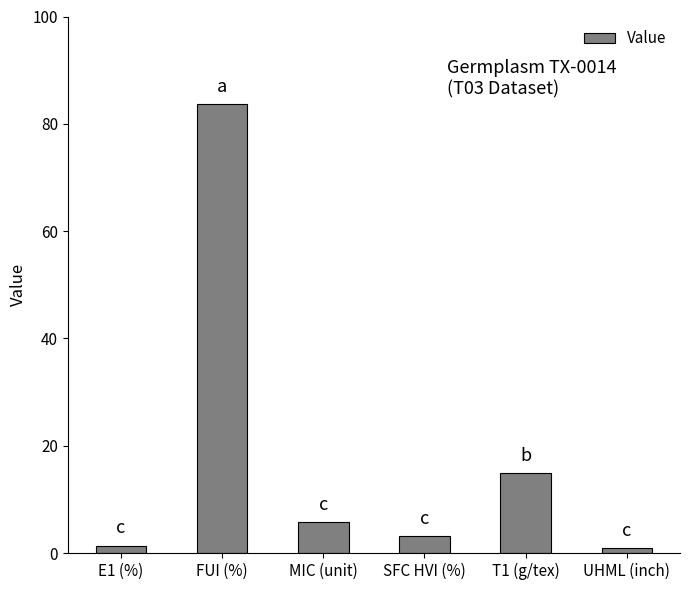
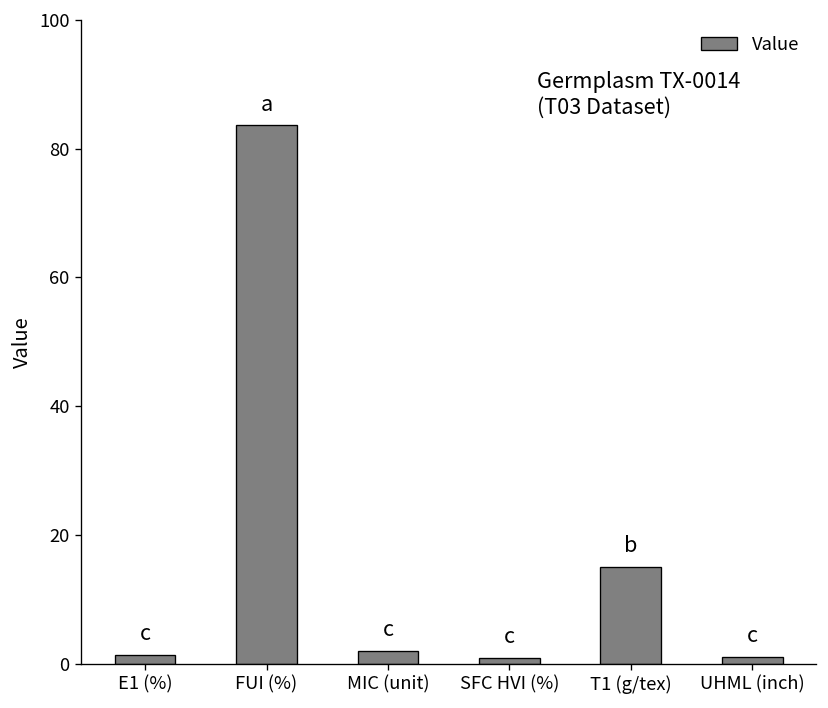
MIC (unit): 6 -> 2
SFC HVI (%): 3 -> 1
